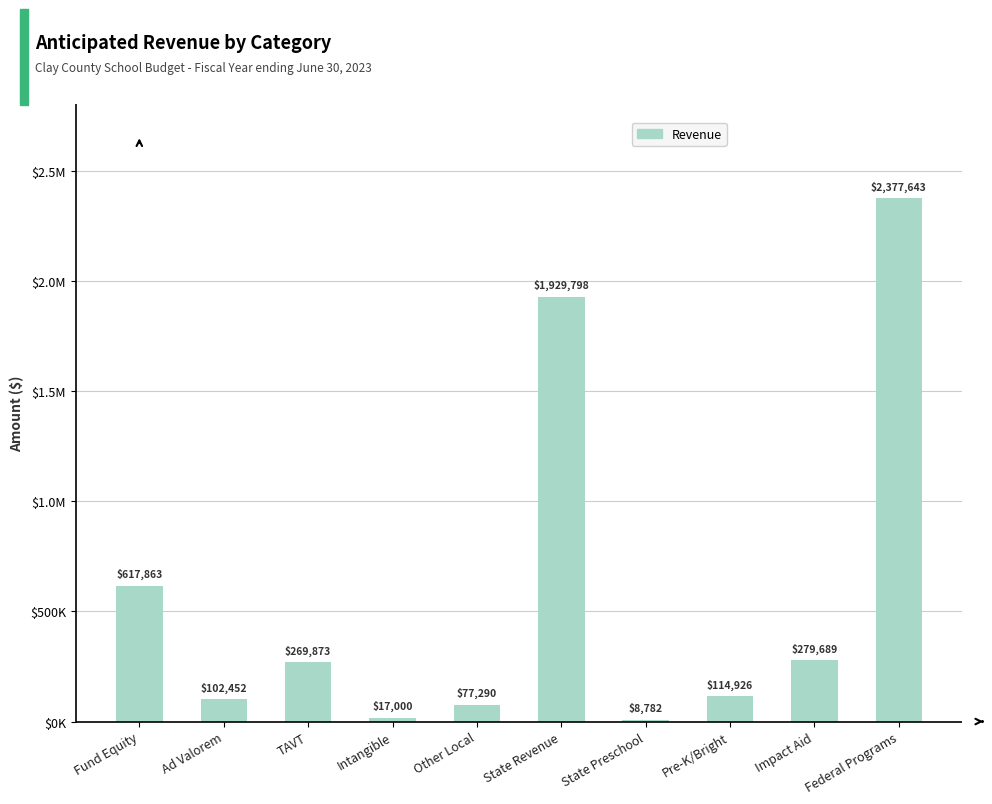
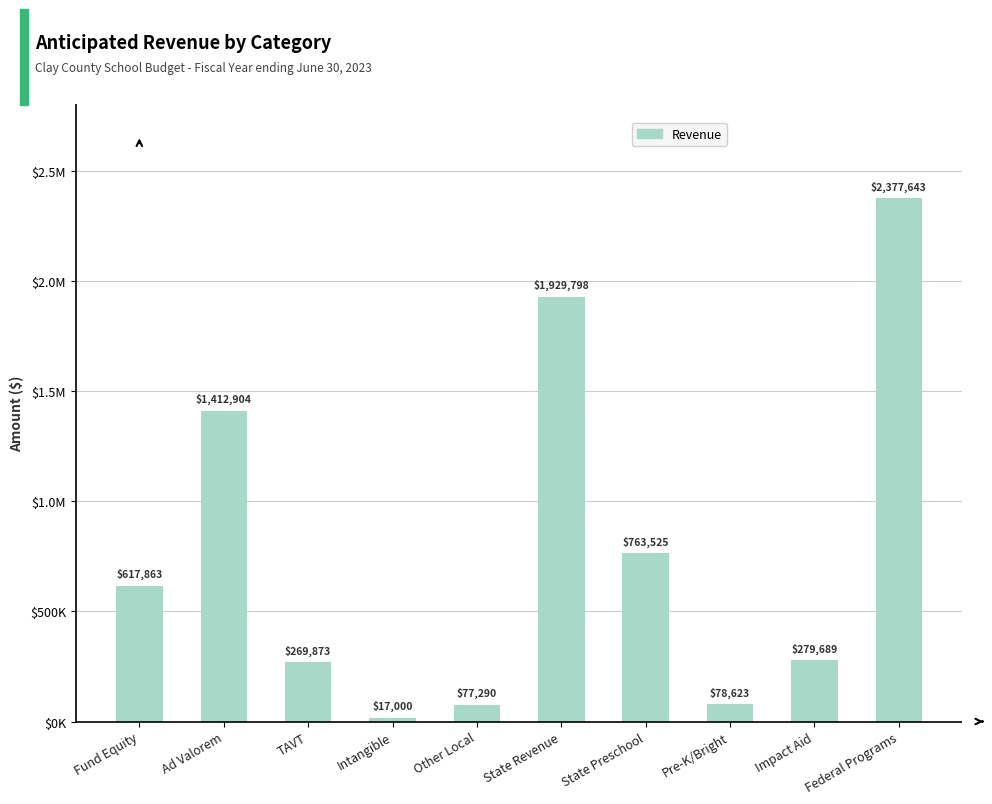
Ad Valorem: $102,452 -> $1,412,904
State Preschool: $8,782 -> $763,525
Pre-K/Bright: $114,926 -> $78,623
